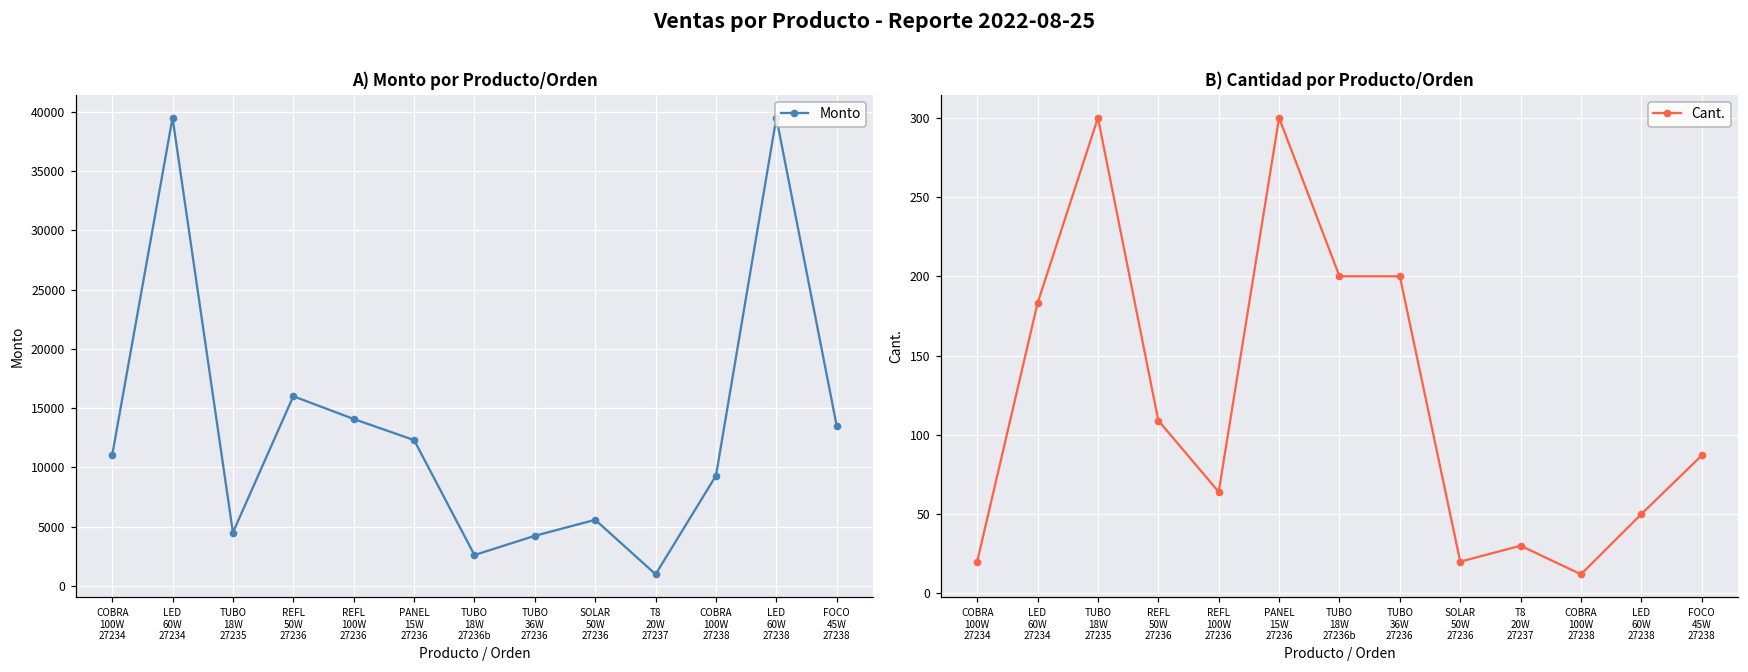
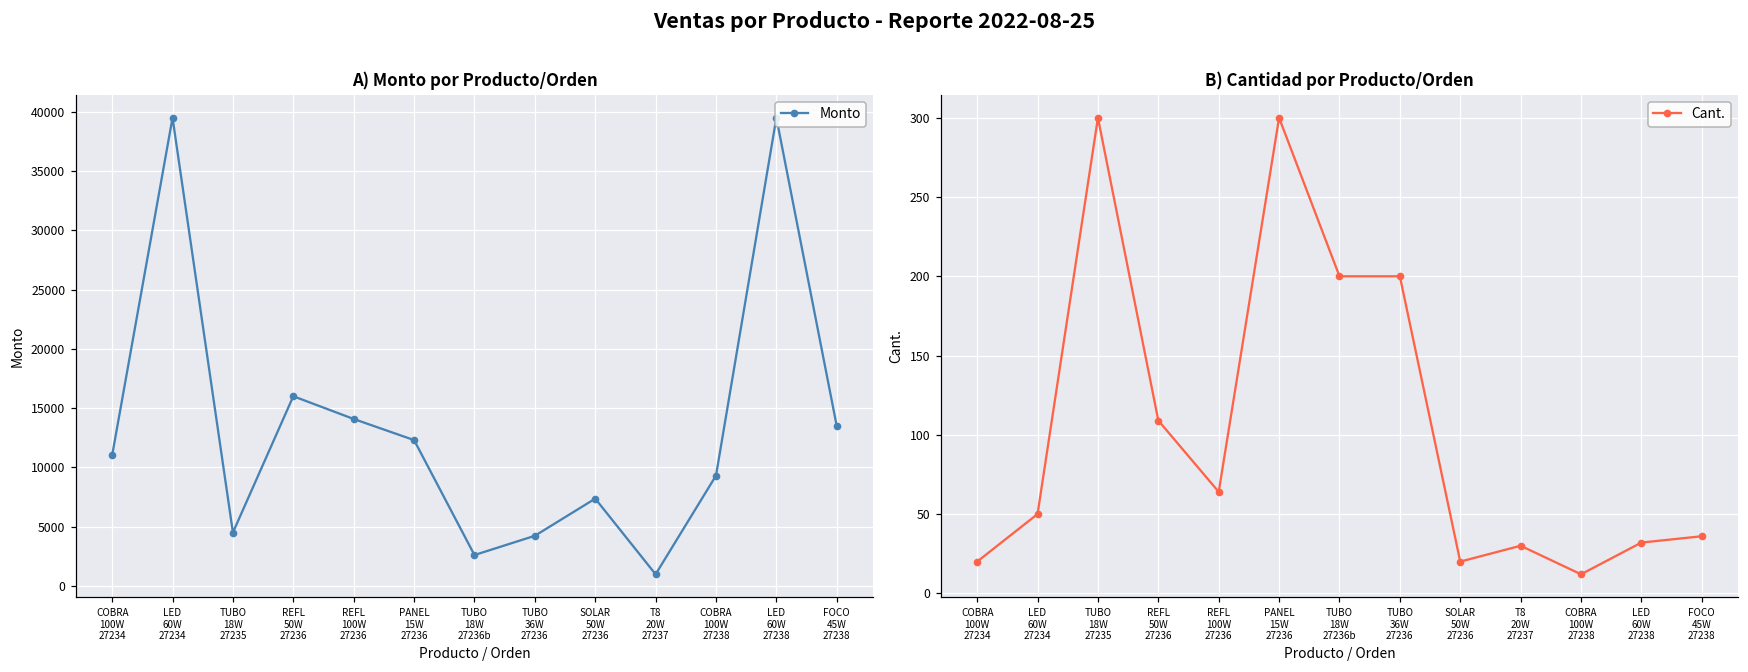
A) Monto por Producto/Orden, SOLAR 50W 27236: 5600 -> 7400
B) Cantidad por Producto/Orden, LED 60W 27234: 183 -> 50
B) Cantidad por Producto/Orden, LED 60W 27238: 50 -> 32
B) Cantidad por Producto/Orden, FOCO 45W 27238: 87 -> 36
